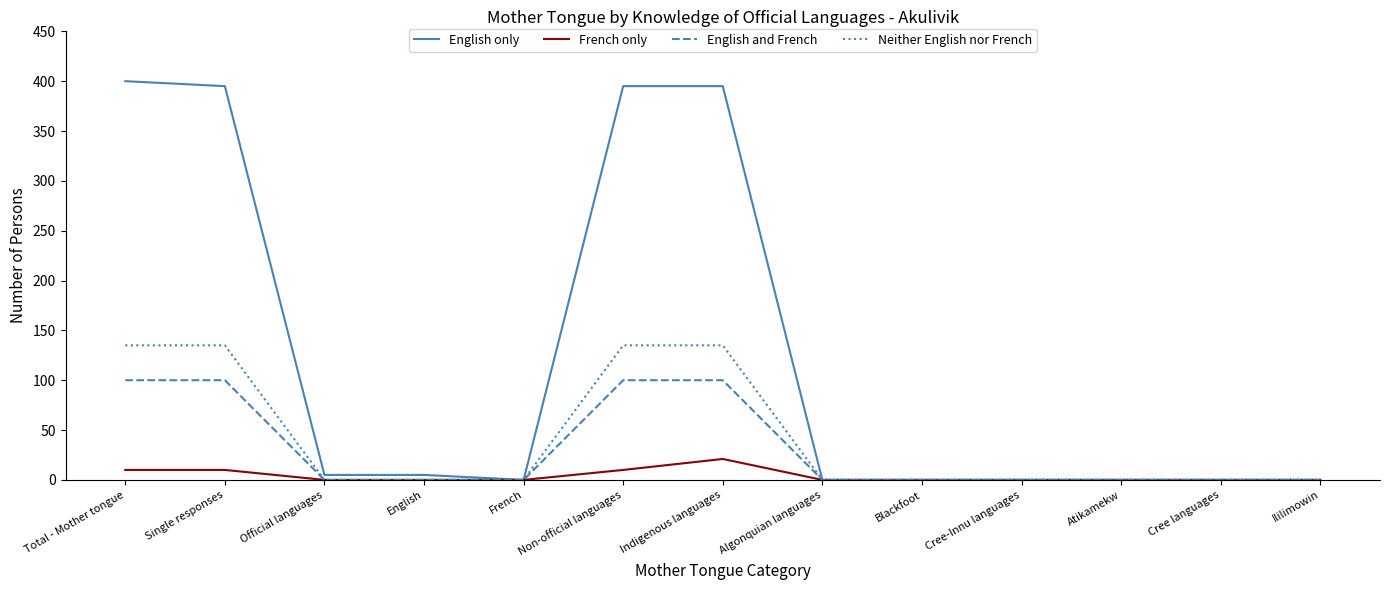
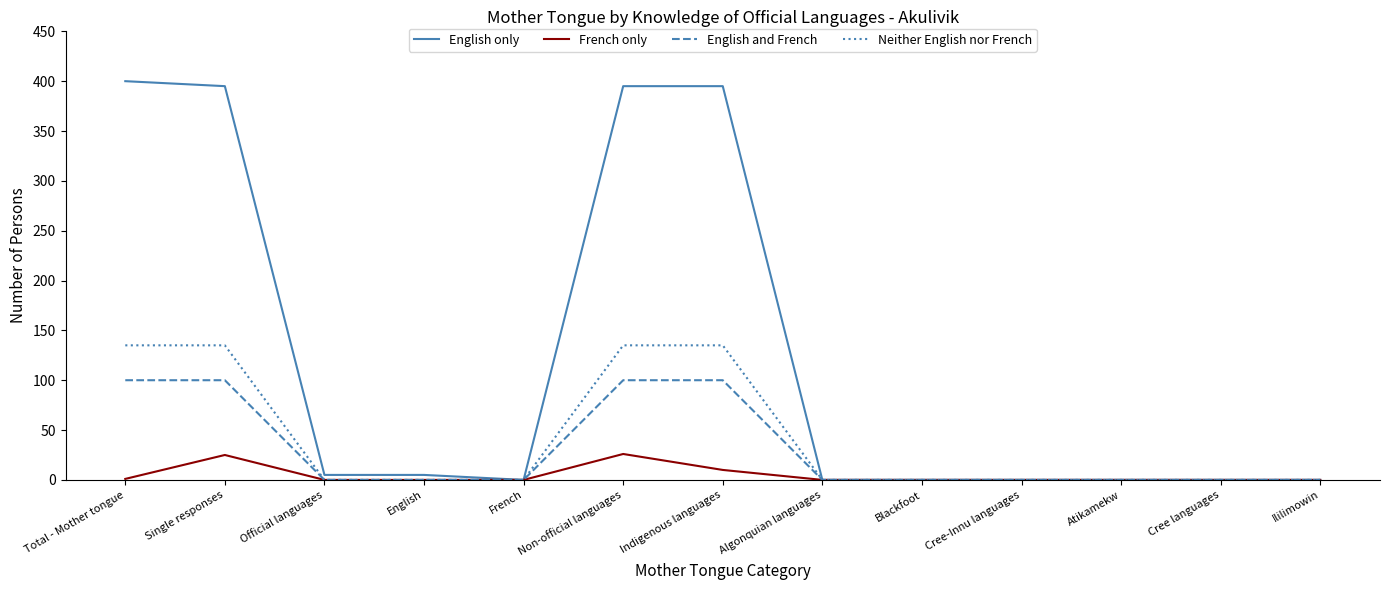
French only, Total - Mother tongue: 10 -> 0
French only, Single responses: 10 -> 30
French only, Non-official languages: 10 -> 30
French only, Indigenous languages: 20 -> 10
